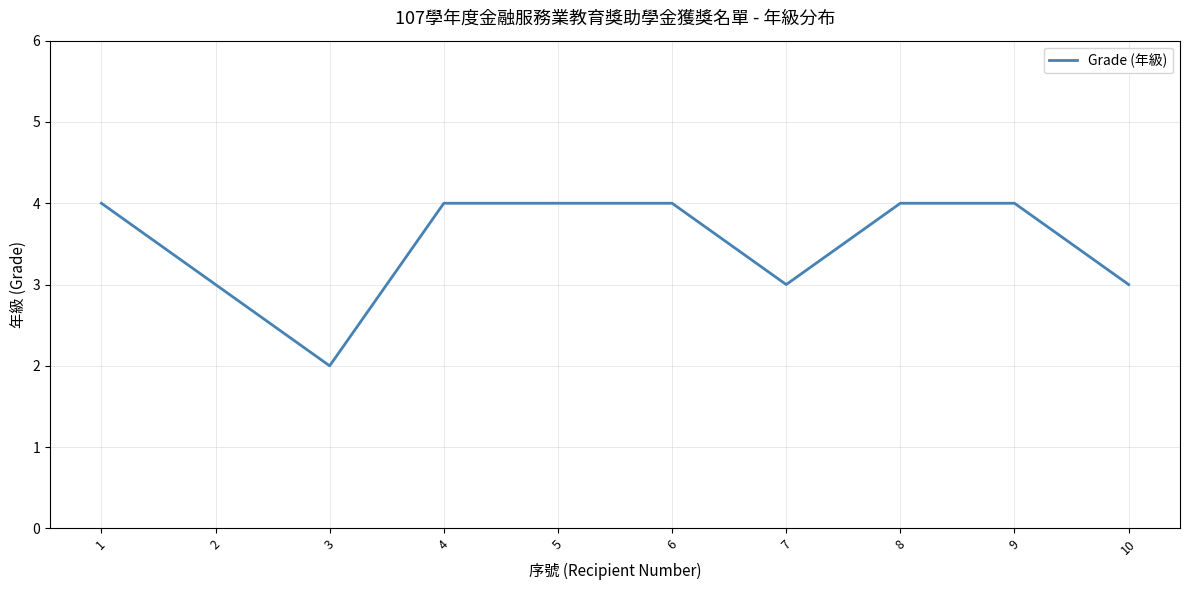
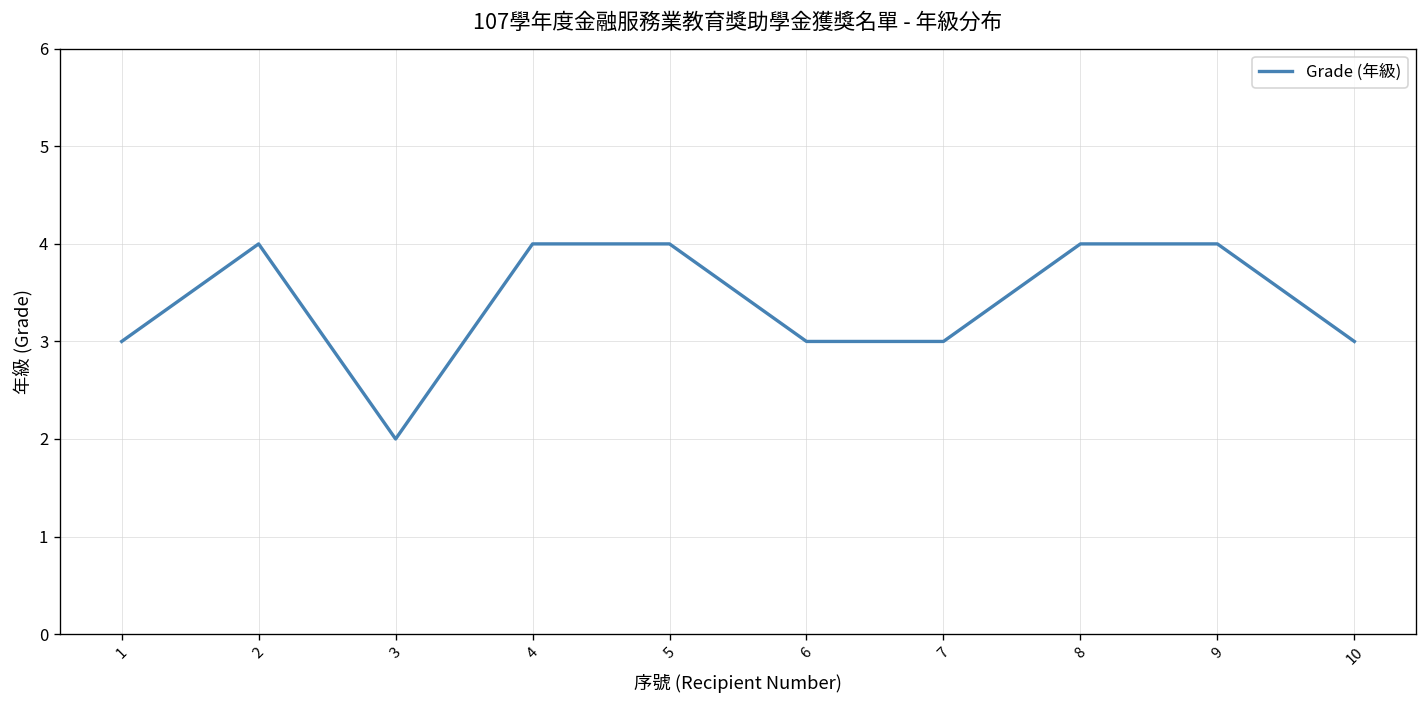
1: 4 -> 3
2: 3 -> 4
6: 4 -> 3
